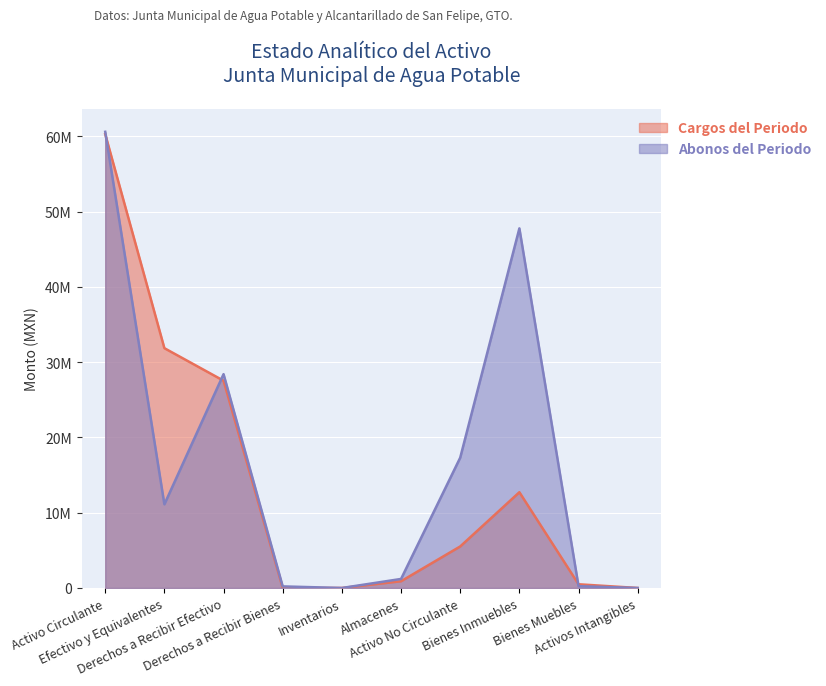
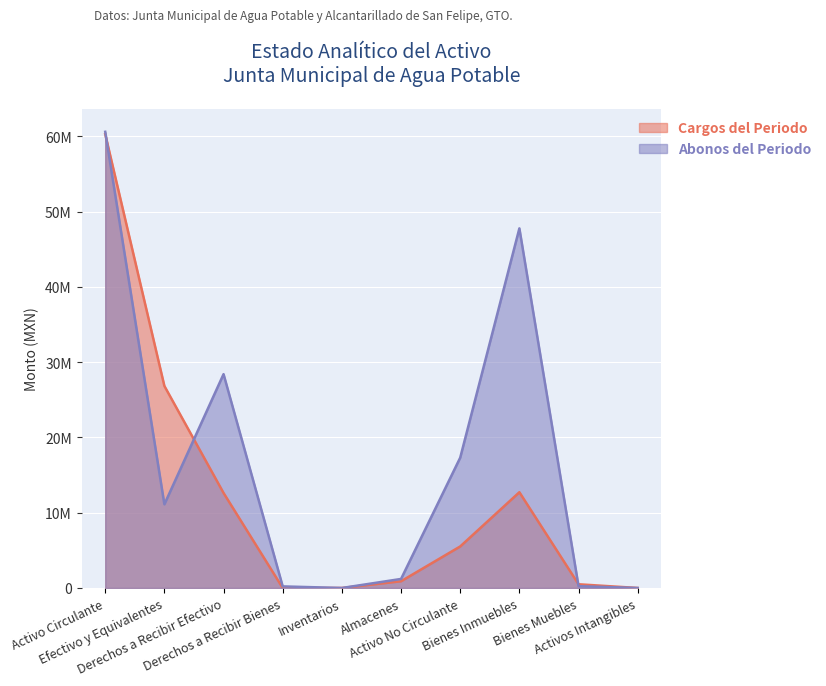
Cargos del Periodo, Efectivo y Equivalentes: 32000000 -> 27000000
Cargos del Periodo, Derechos a Recibir Efectivo: 28000000 -> 13000000
